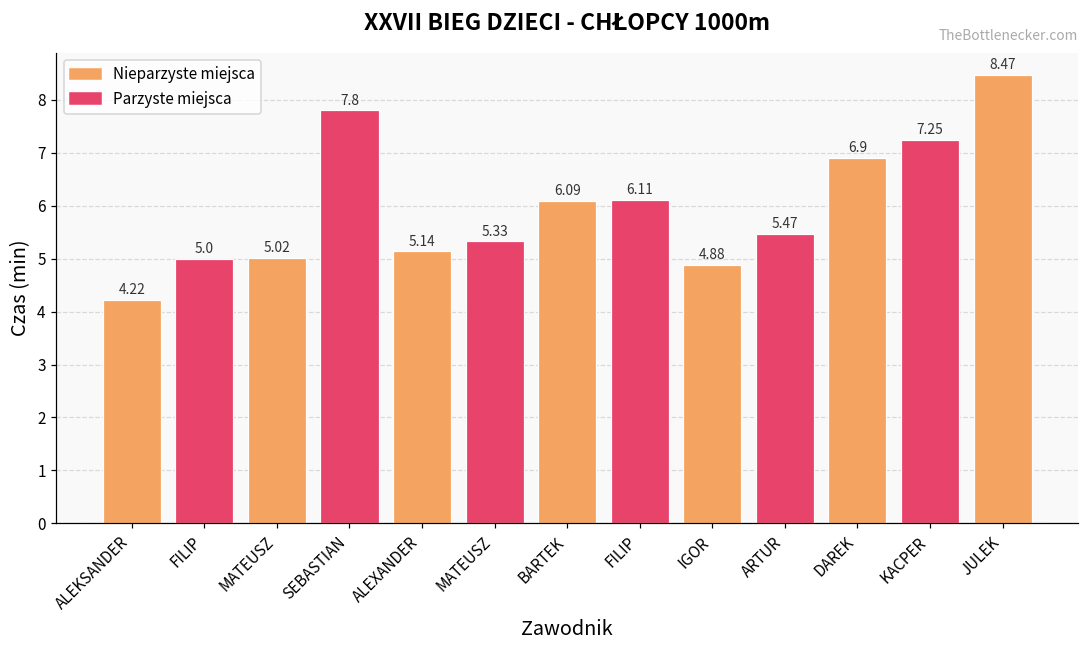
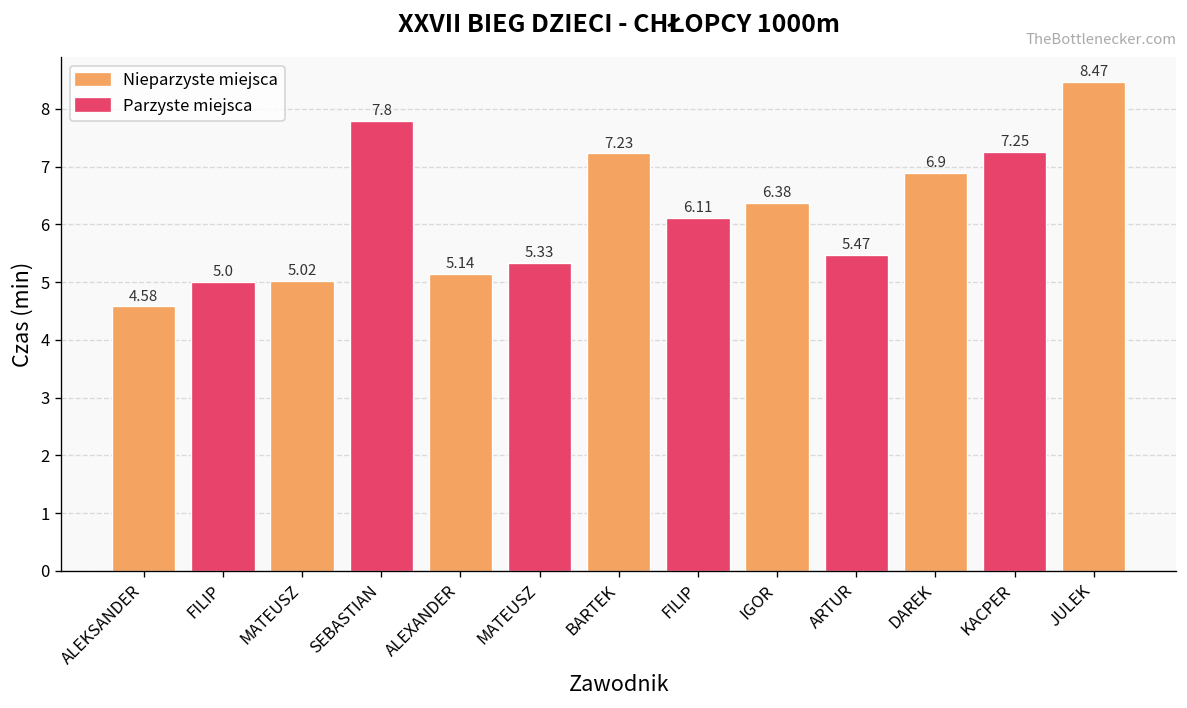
ALEKSANDER: 4.22 -> 4.58
BARTEK: 6.09 -> 7.23
IGOR: 4.88 -> 6.38
